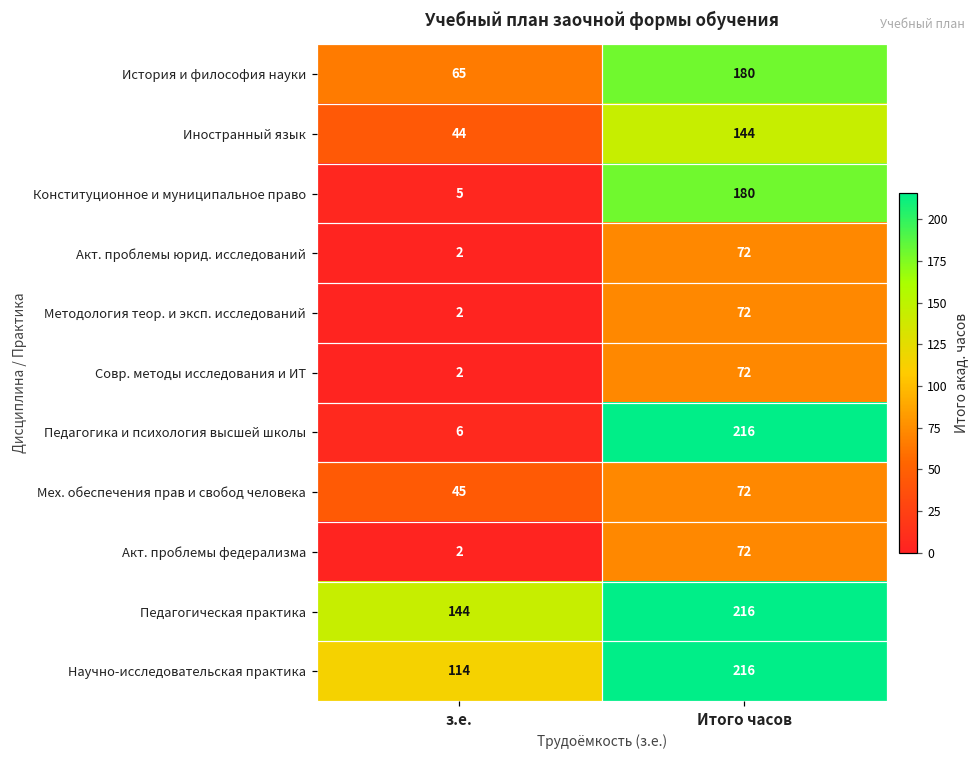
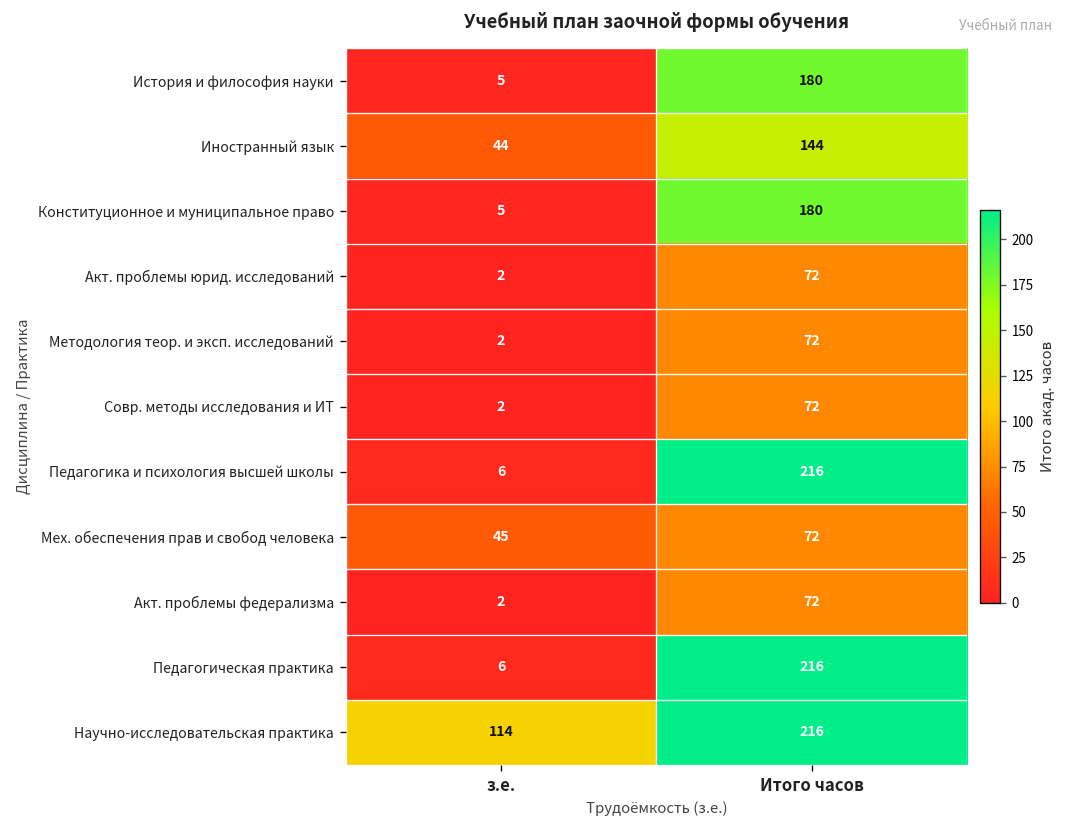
История и философия науки, з.е.: 65 -> 5
Педагогическая практика, з.е.: 144 -> 6
